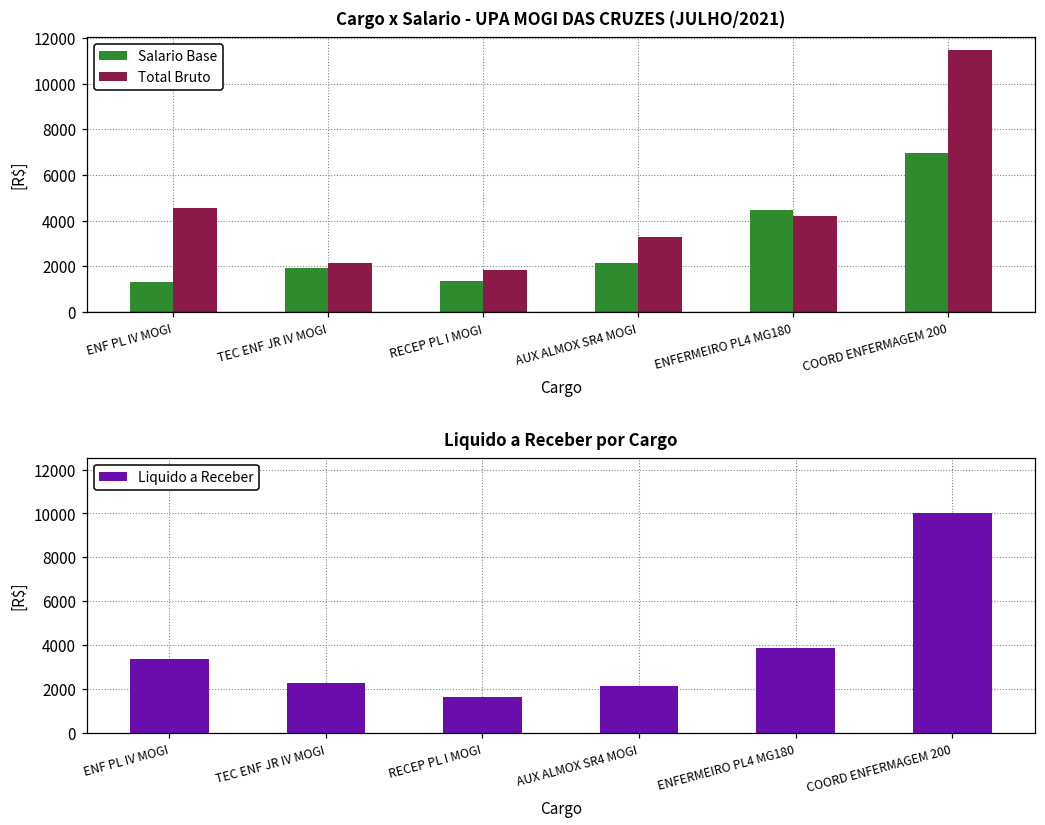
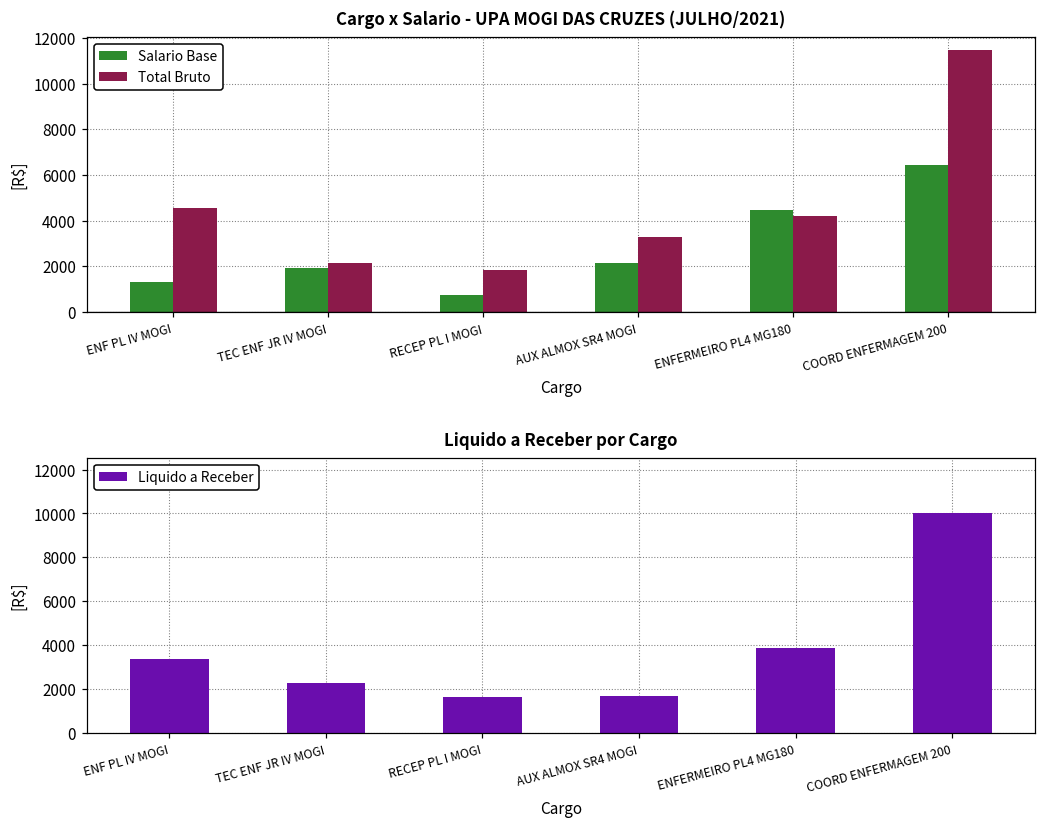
Cargo x Salario - UPA MOGI DAS CRUZES (JULHO/2021), Salario Base, RECEP PL I MOGI: 1400 -> 700
Cargo x Salario - UPA MOGI DAS CRUZES (JULHO/2021), Salario Base, COORD ENFERMAGEM 200: 6900 -> 6500
Liquido a Receber por Cargo, AUX ALMOX SR4 MOGI: 2100 -> 1700
